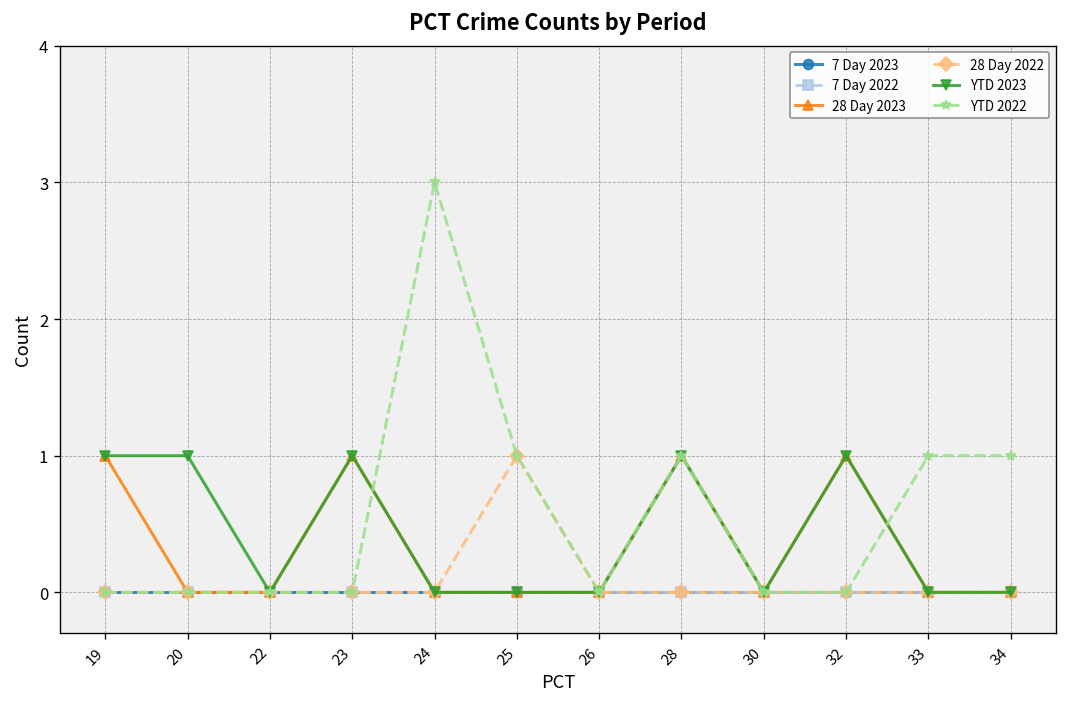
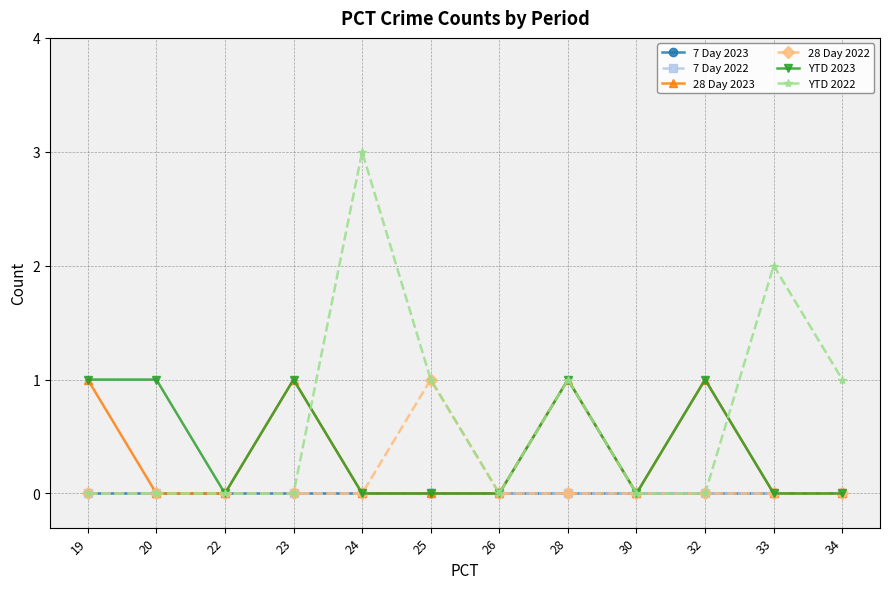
YTD 2022, 33: 1 -> 2
